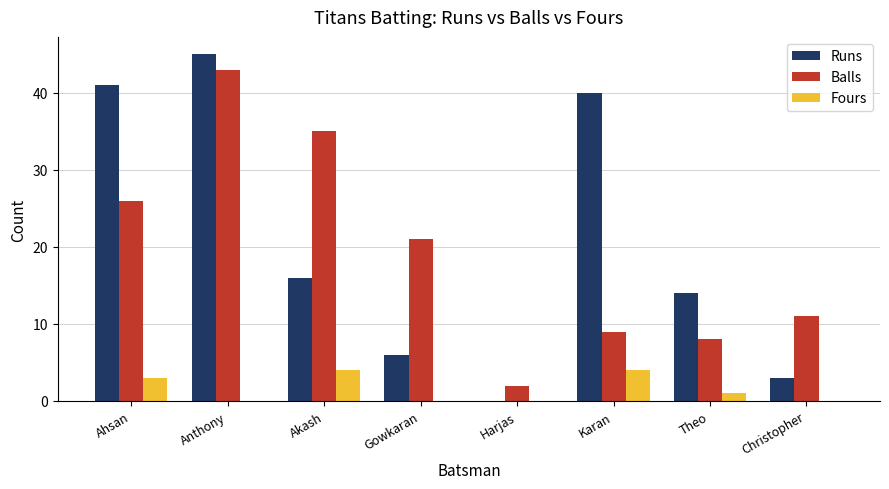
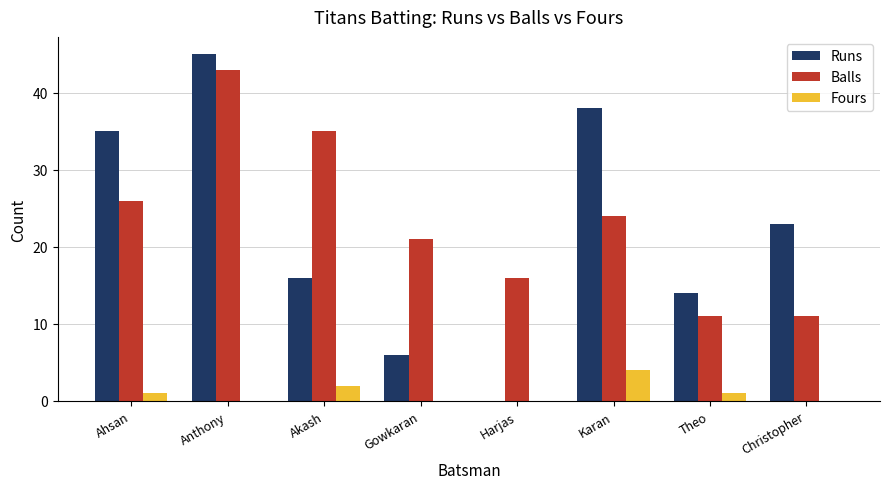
Runs, Ahsan: 41 -> 35
Fours, Ahsan: 3 -> 1
Fours, Akash: 4 -> 2
Balls, Harjas: 2 -> 16
Runs, Karan: 40 -> 38
Balls, Karan: 9 -> 24
Balls, Theo: 8 -> 11
Runs, Christopher: 3 -> 23
